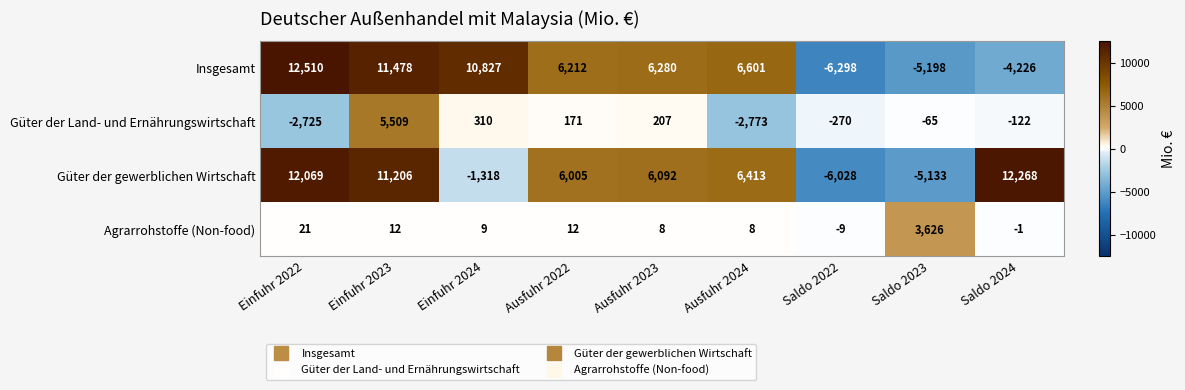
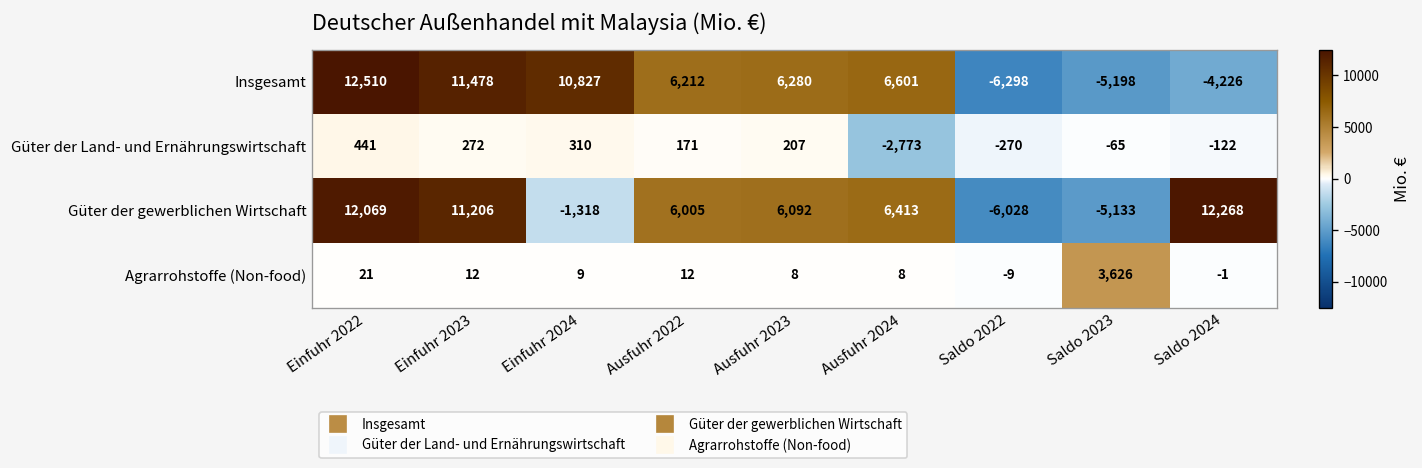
Güter der Land- und Ernährungswirtschaft, Einfuhr 2022: -2,725 -> 441
Güter der Land- und Ernährungswirtschaft, Einfuhr 2023: 5,509 -> 272
